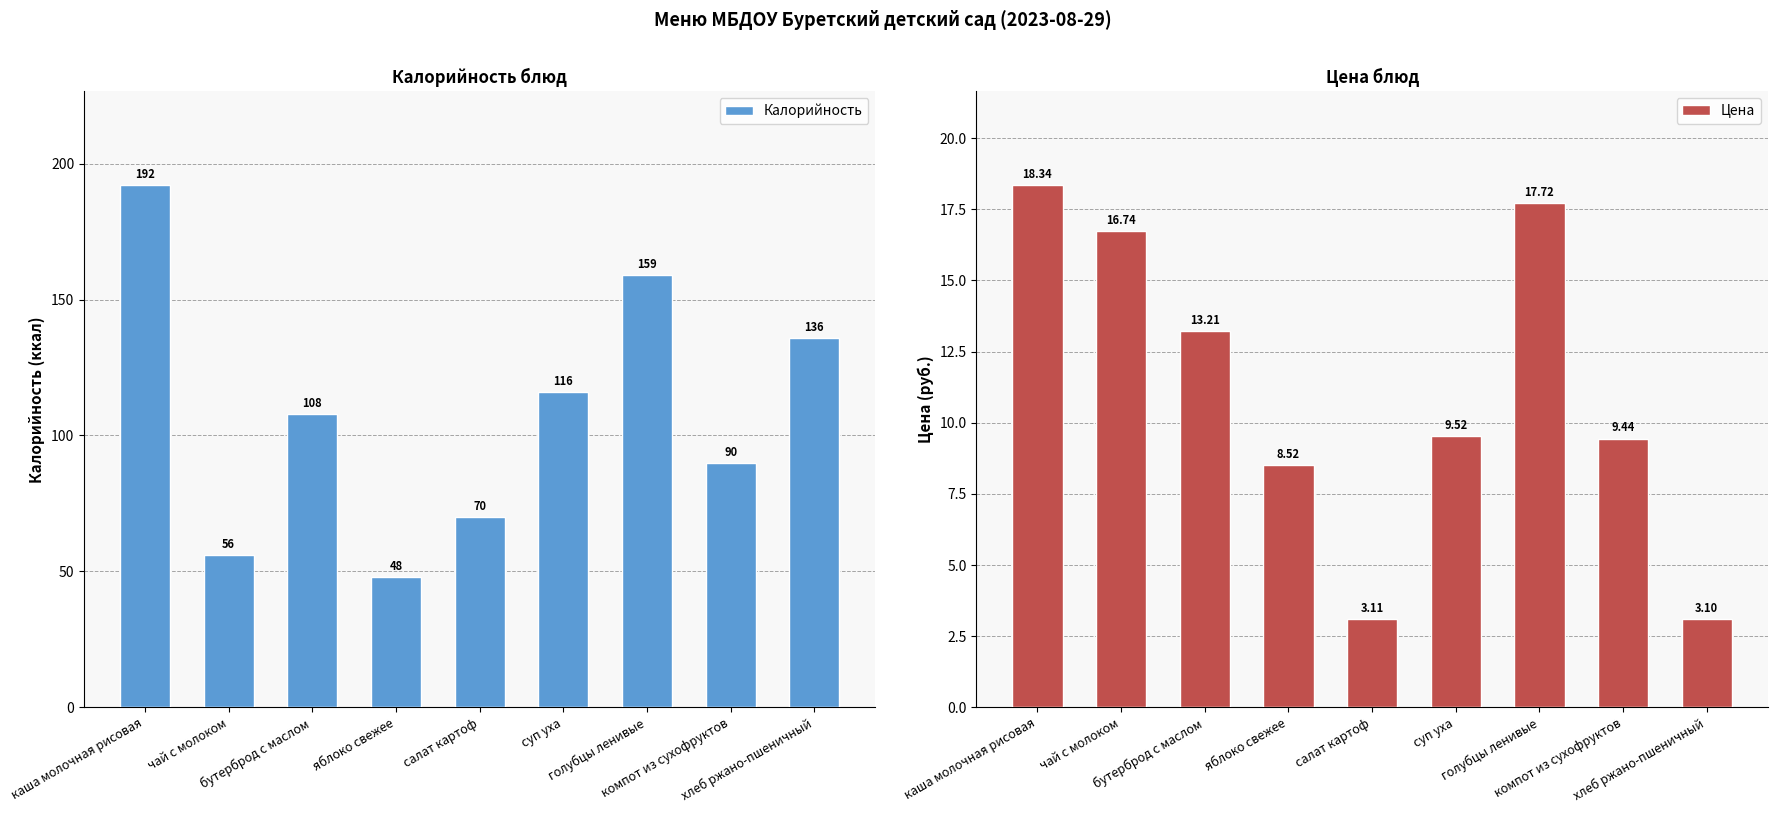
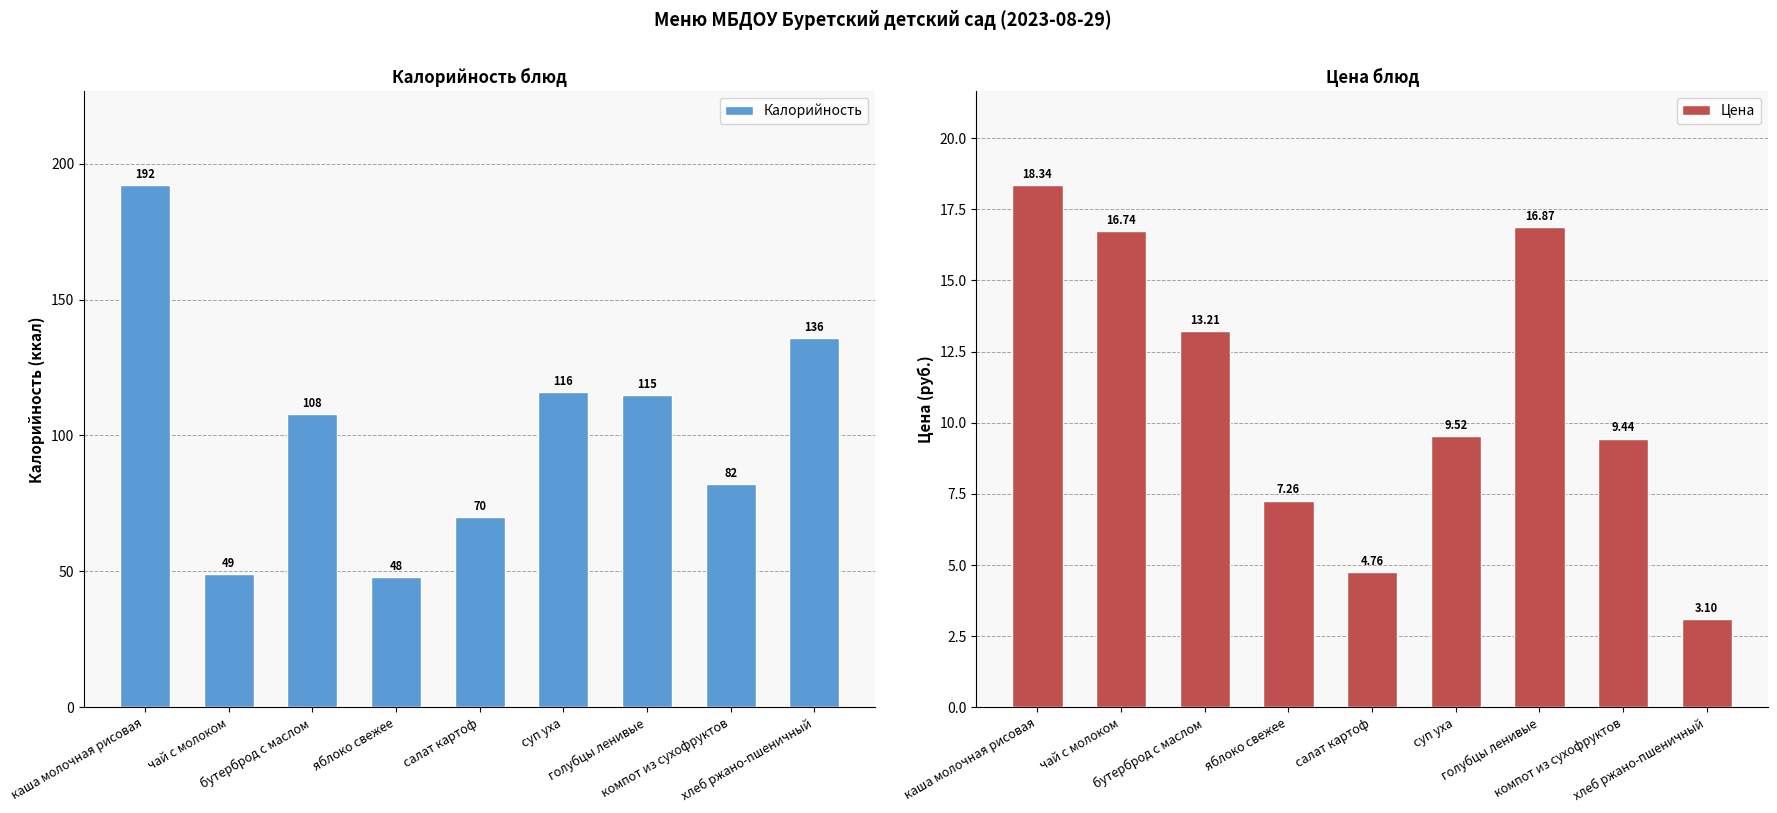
Калорийность блюд, чай с молоком: 56 -> 49
Калорийность блюд, голубцы ленивые: 159 -> 115
Калорийность блюд, компот из сухофруктов: 90 -> 82
Цена блюд, яблоко свежее: 8.52 -> 7.26
Цена блюд, салат картоф: 3.11 -> 4.76
Цена блюд, голубцы ленивые: 17.72 -> 16.87
